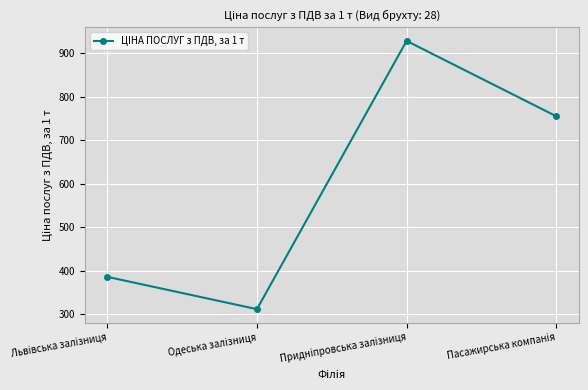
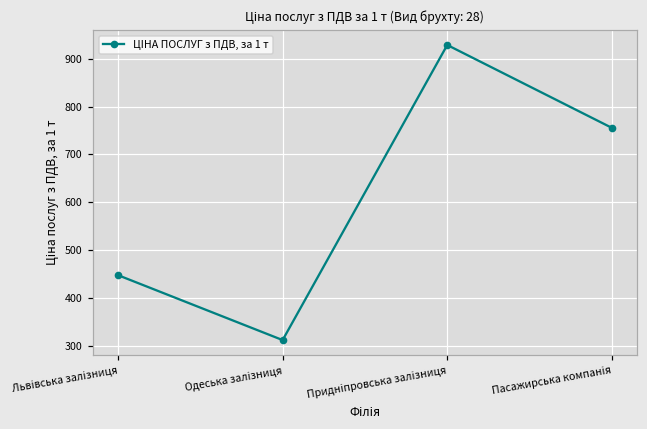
Львівська залізниця: 390 -> 450
